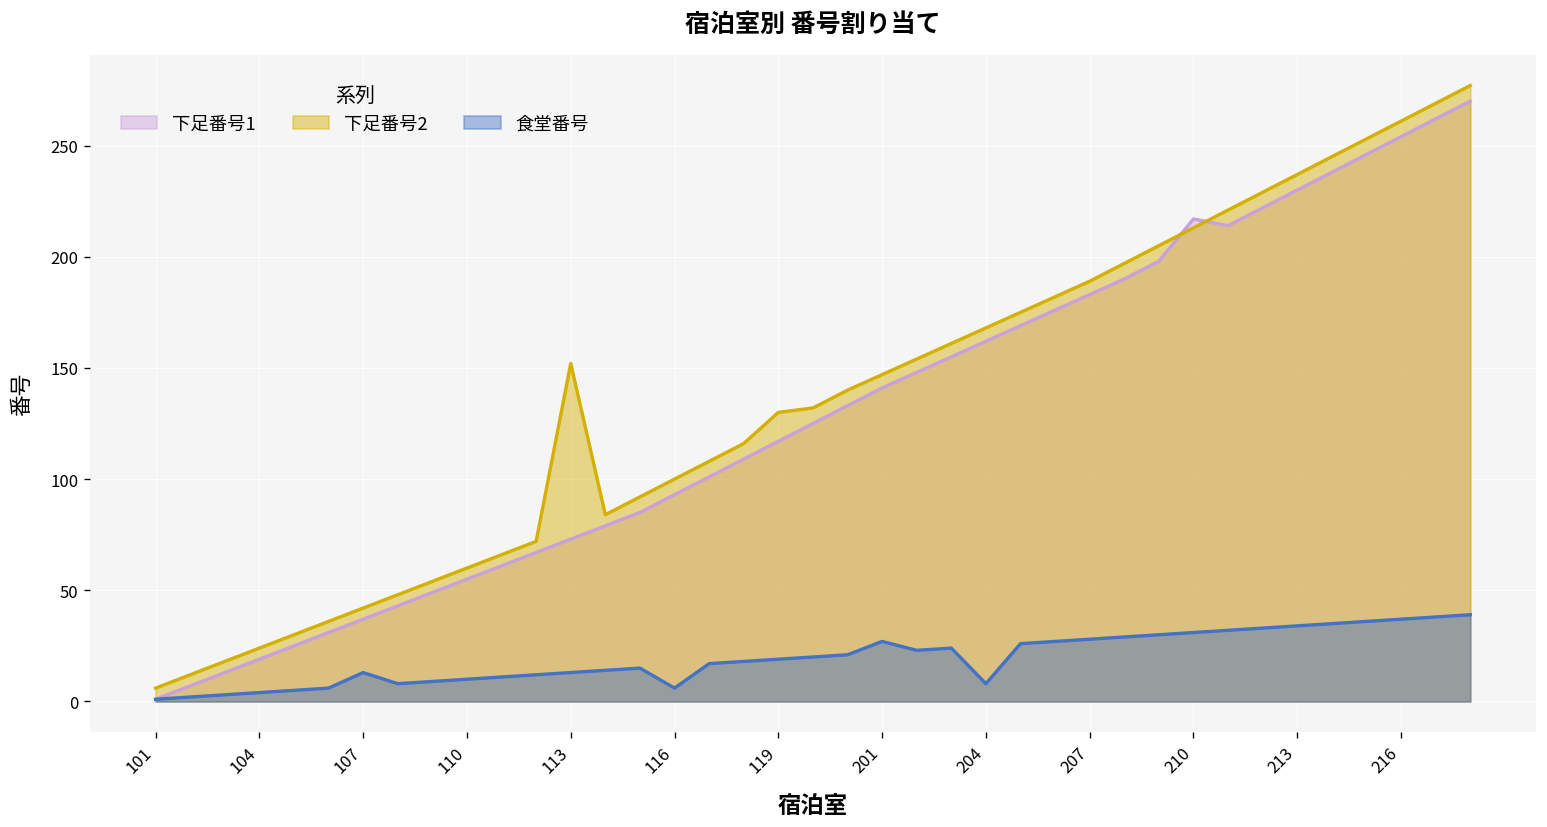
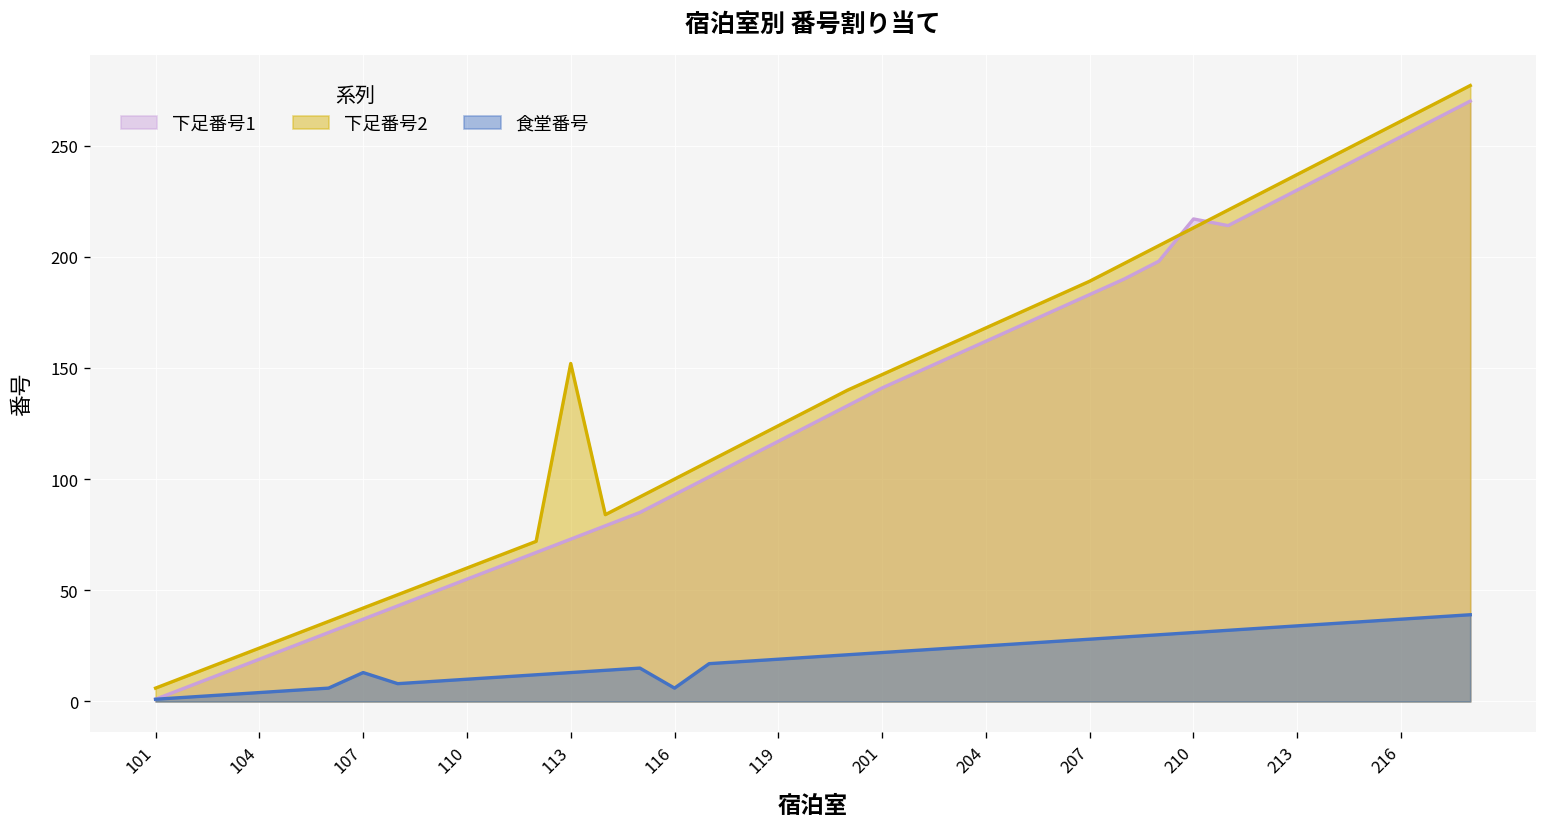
下足番号2, 119: 130 -> 124
食堂番号, 201: 27 -> 22
食堂番号, 204: 8 -> 25
